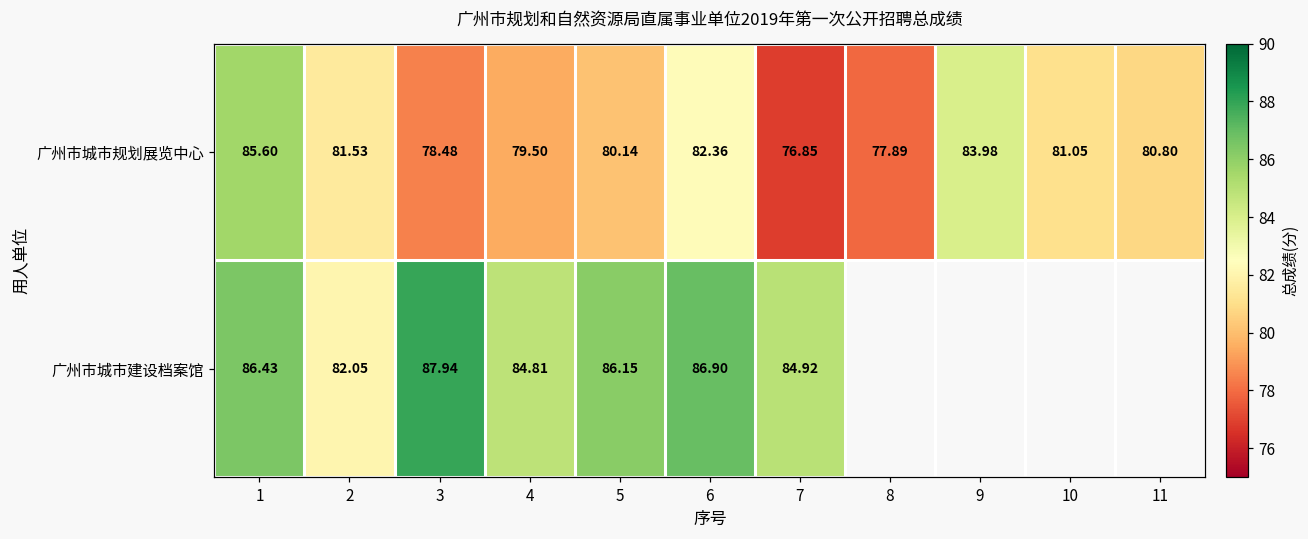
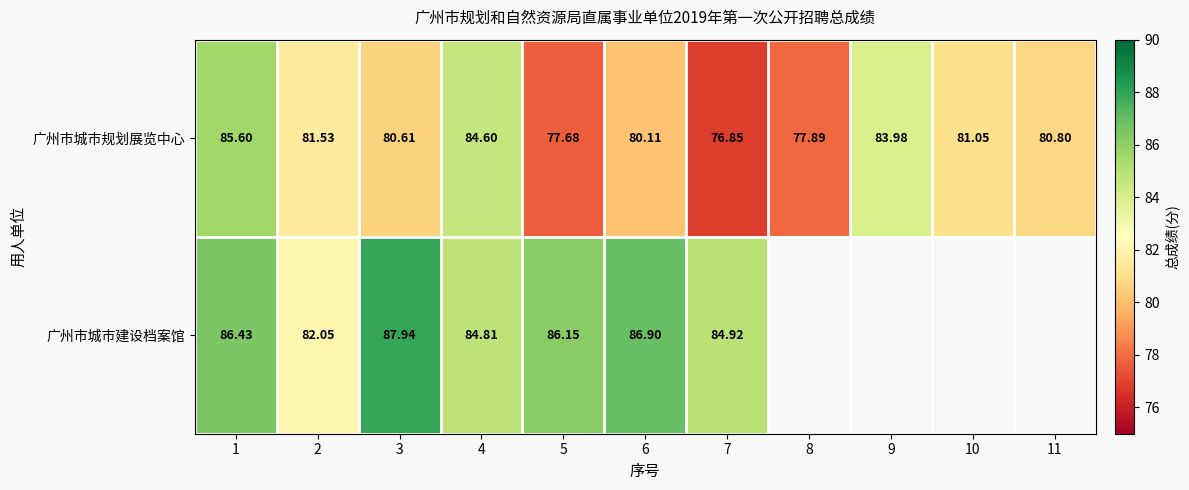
广州市城市规划展览中心, 3: 78.48 -> 80.61
广州市城市规划展览中心, 4: 79.50 -> 84.60
广州市城市规划展览中心, 5: 80.14 -> 77.68
广州市城市规划展览中心, 6: 82.36 -> 80.11
